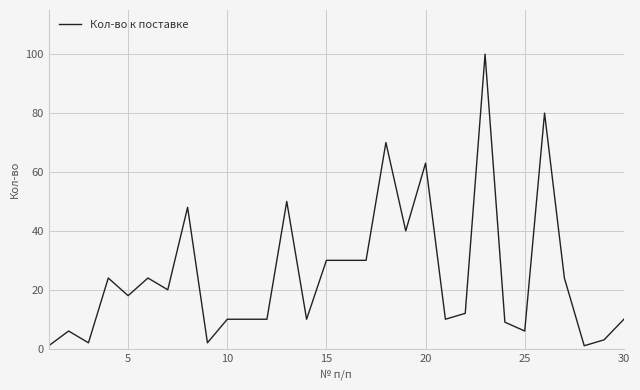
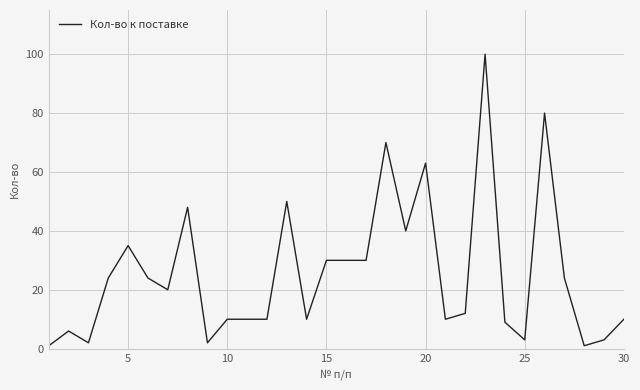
5: 18 -> 35
25: 6 -> 3
